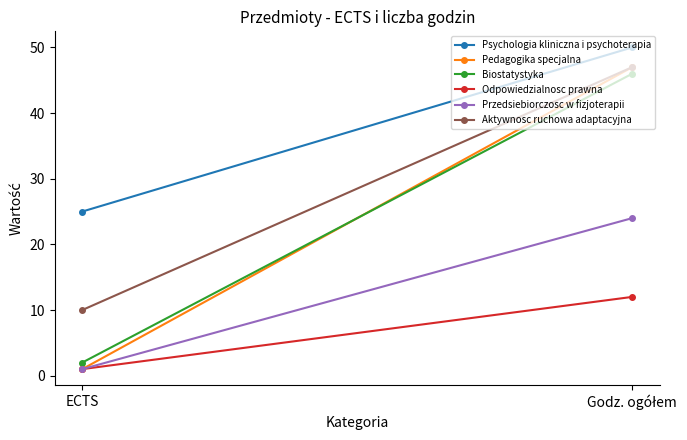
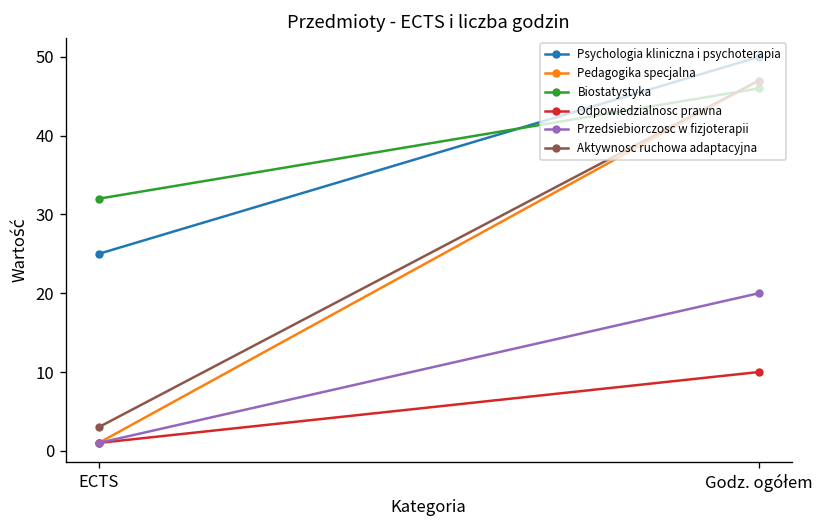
Biostatystyka, ECTS: 2 -> 32
Aktywnosc ruchowa adaptacyjna, ECTS: 10 -> 3
Odpowiedzialnosc prawna, Godz. ogółem: 12 -> 10
Przedsiebiorczosc w fizjoterapii, Godz. ogółem: 24 -> 20
